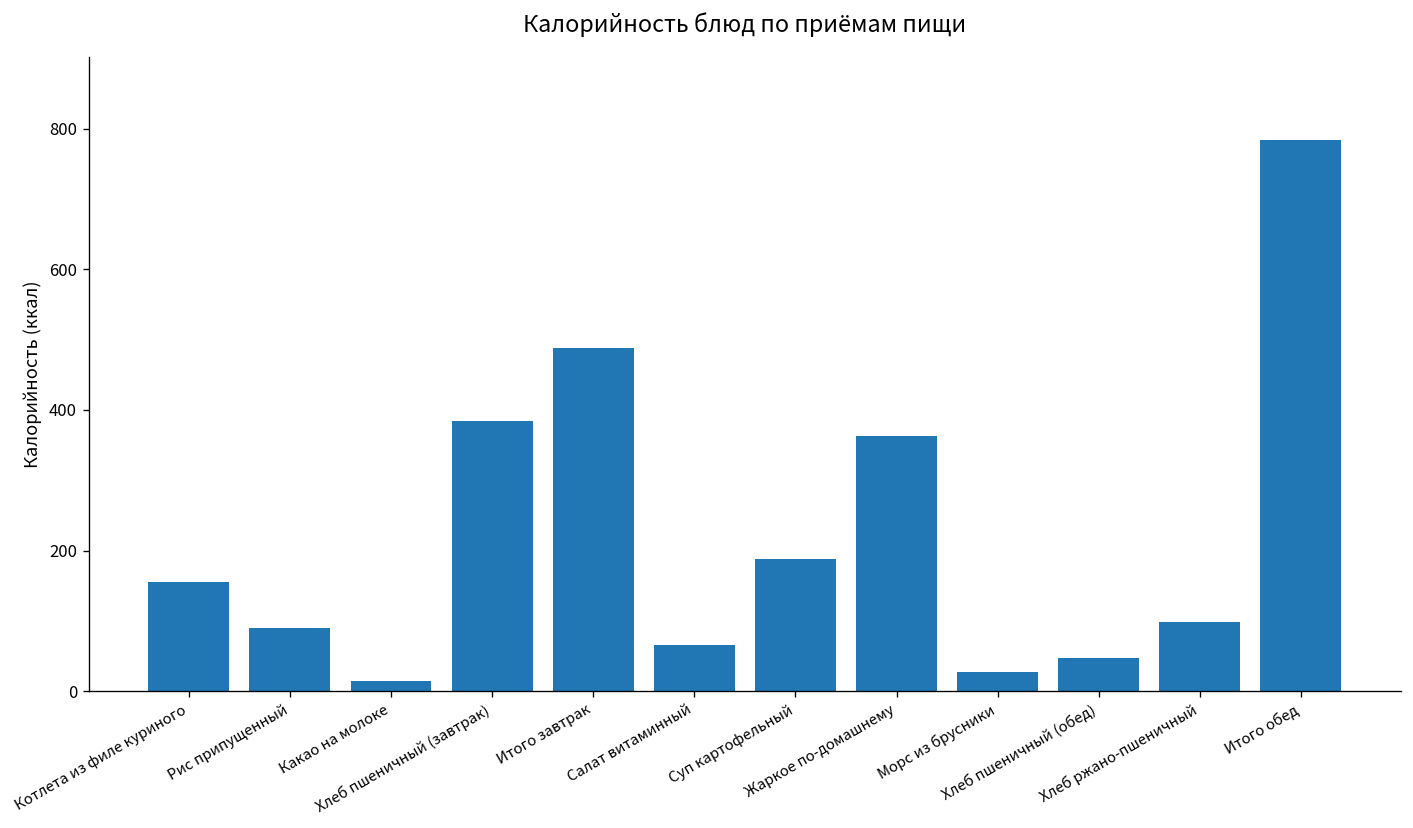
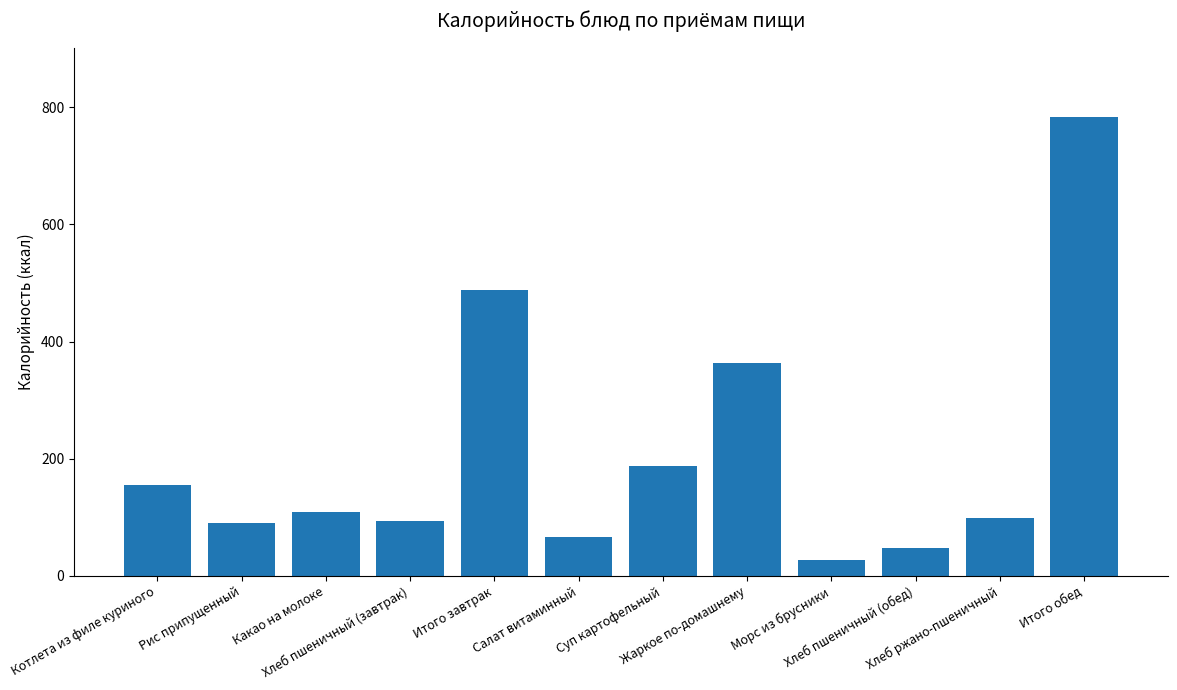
Какао на молоке: 10 -> 110
Хлеб пшеничный (завтрак): 380 -> 90
